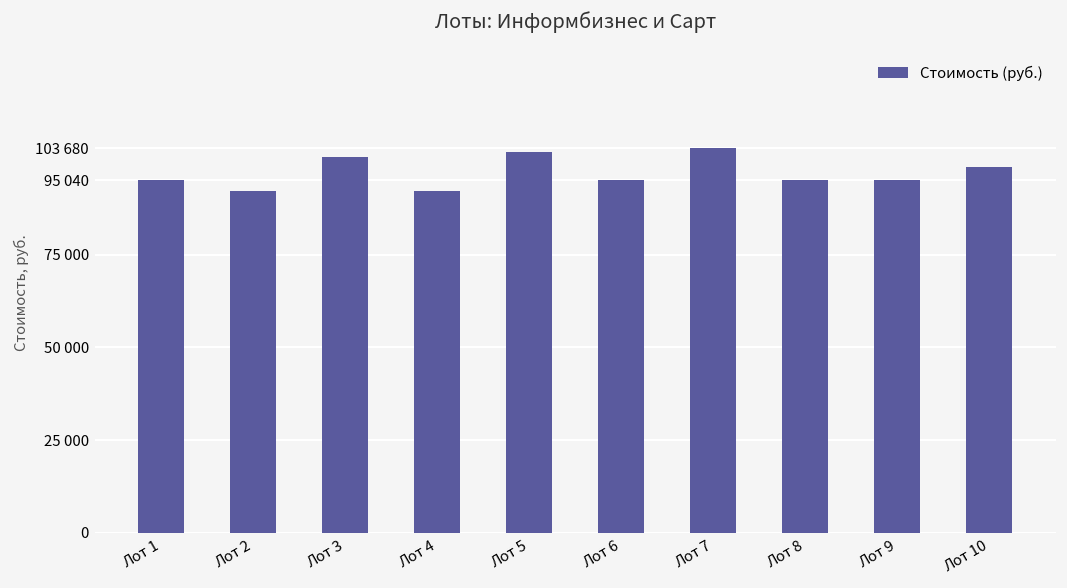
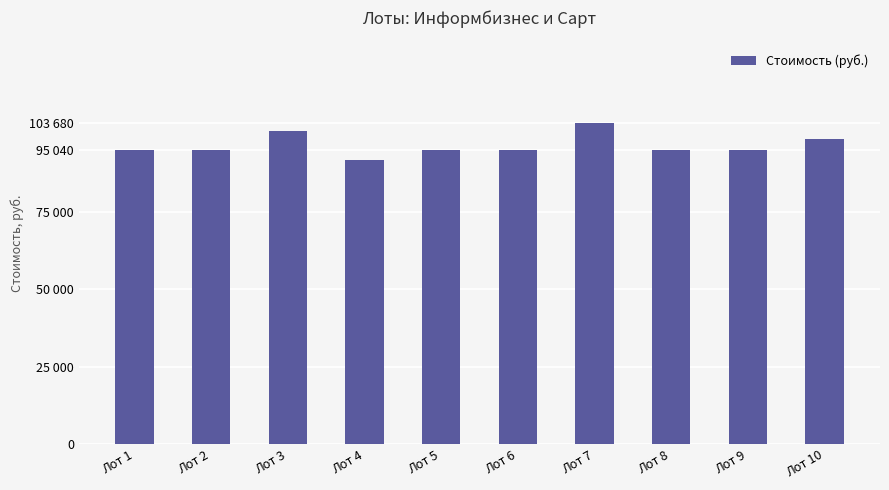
Лот 2: 92000 -> 95000
Лот 5: 102000 -> 95000
